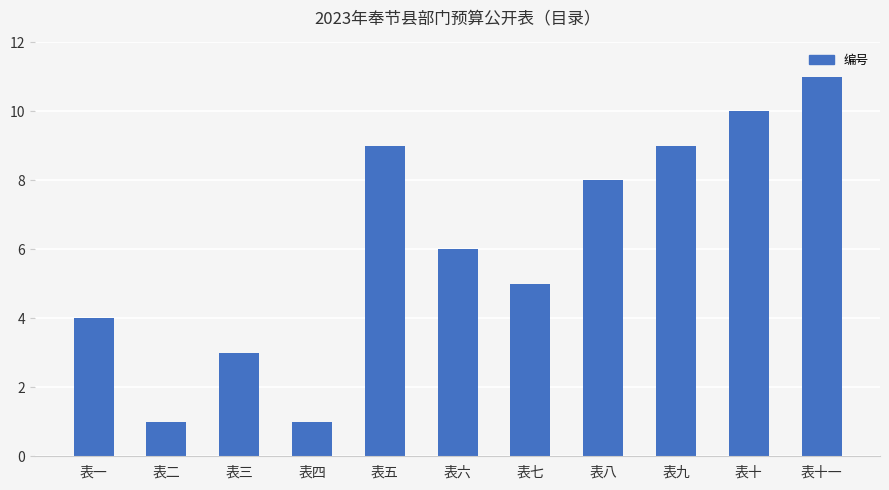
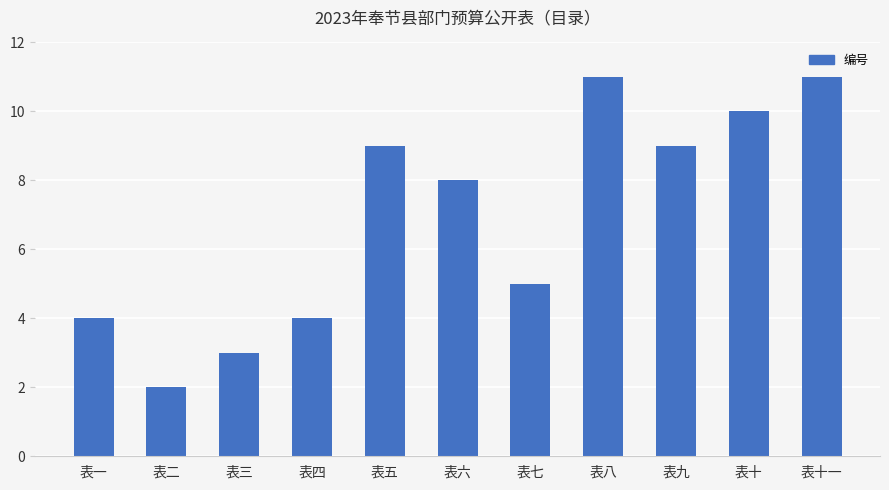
表二: 1 -> 2
表四: 1 -> 4
表六: 6 -> 8
表八: 8 -> 11
